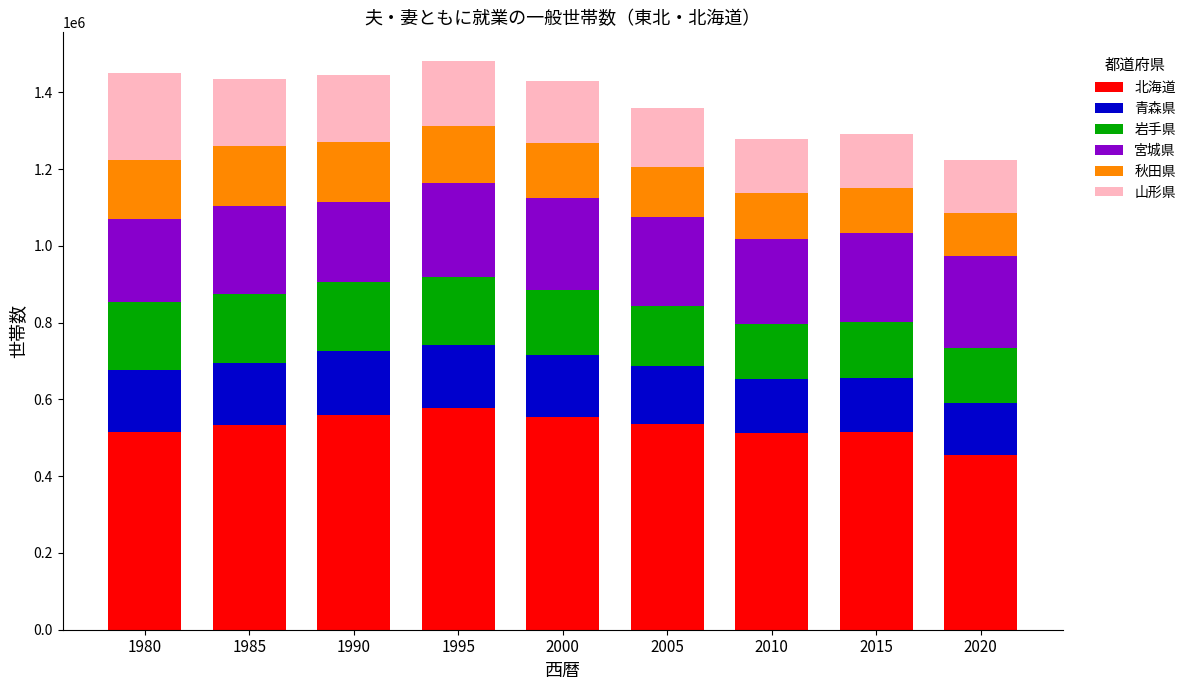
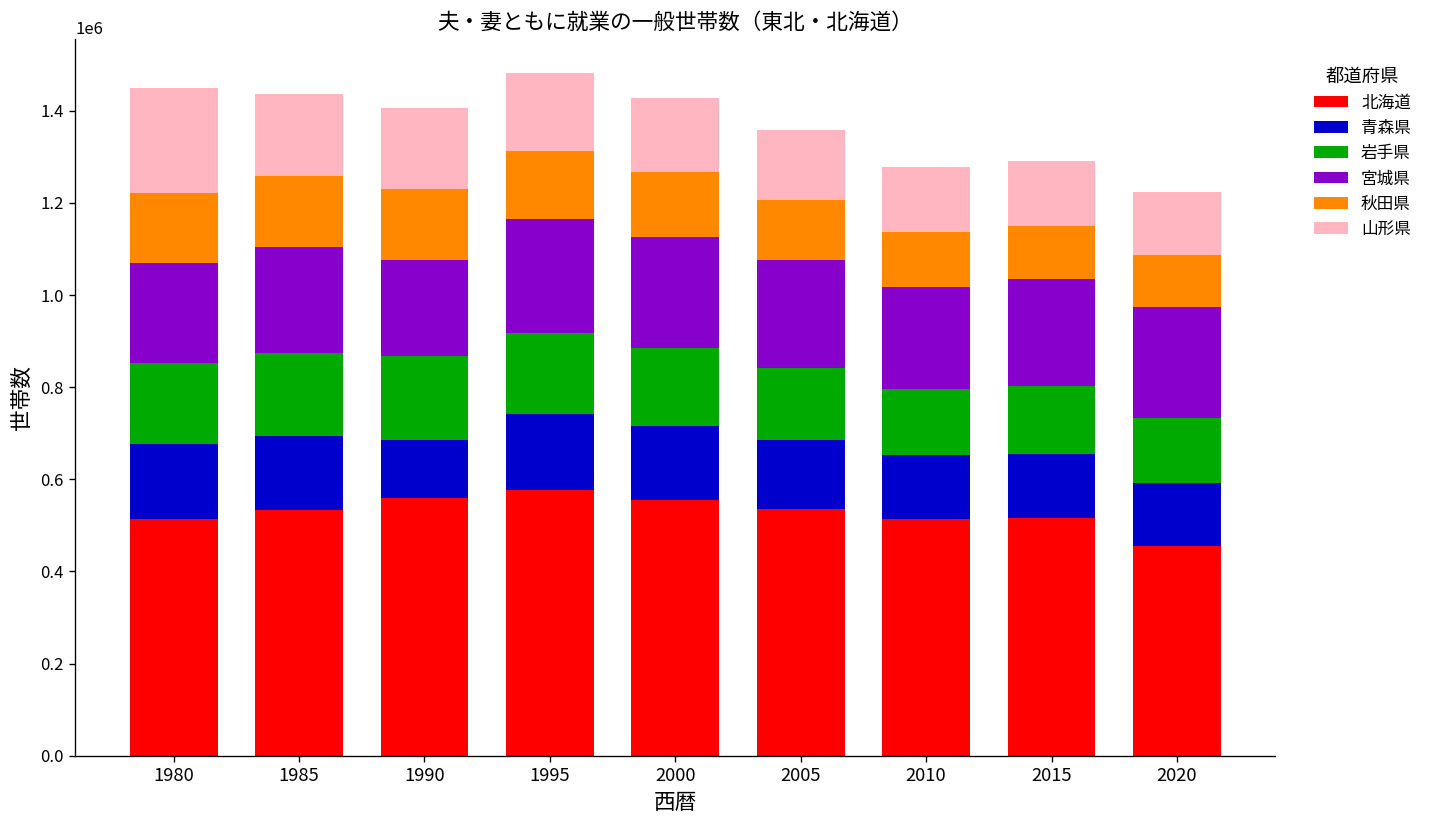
青森県, 1990: 170000 -> 130000
